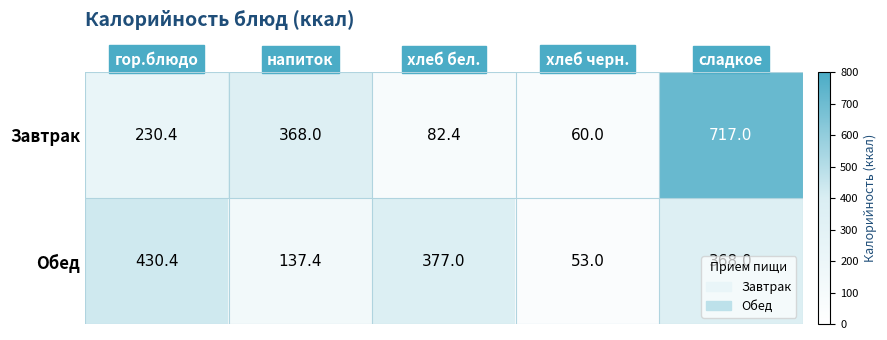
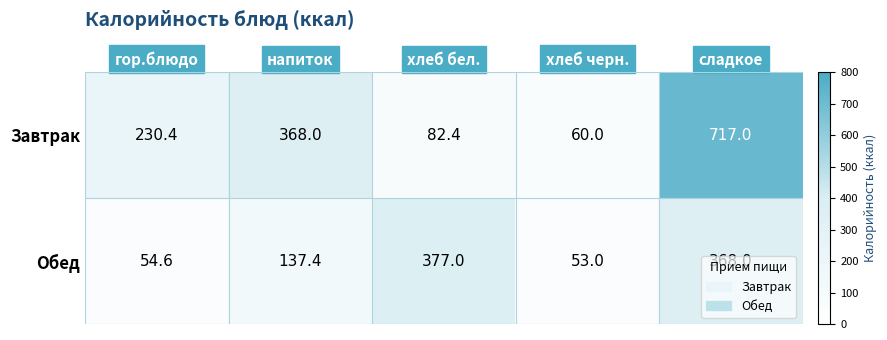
Обед, гор.блюдо: 430.4 -> 54.6
